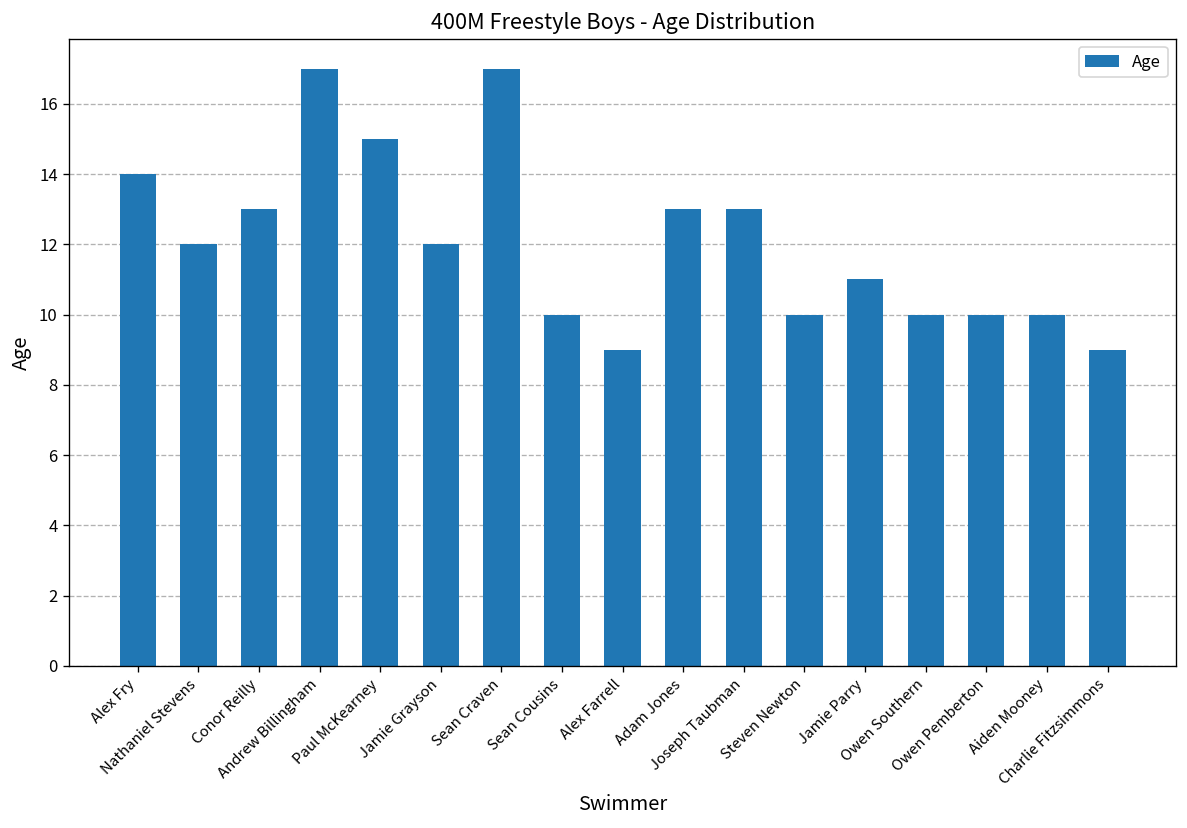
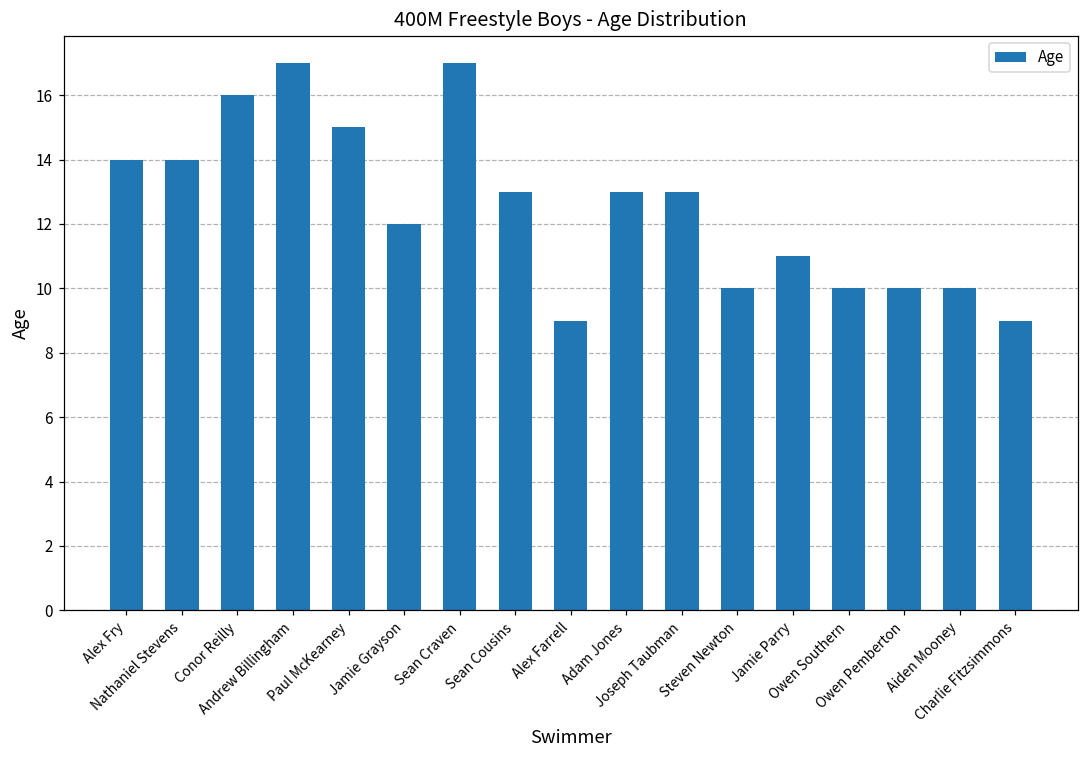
Nathaniel Stevens: 12 -> 14
Conor Reilly: 13 -> 16
Sean Cousins: 10 -> 13
